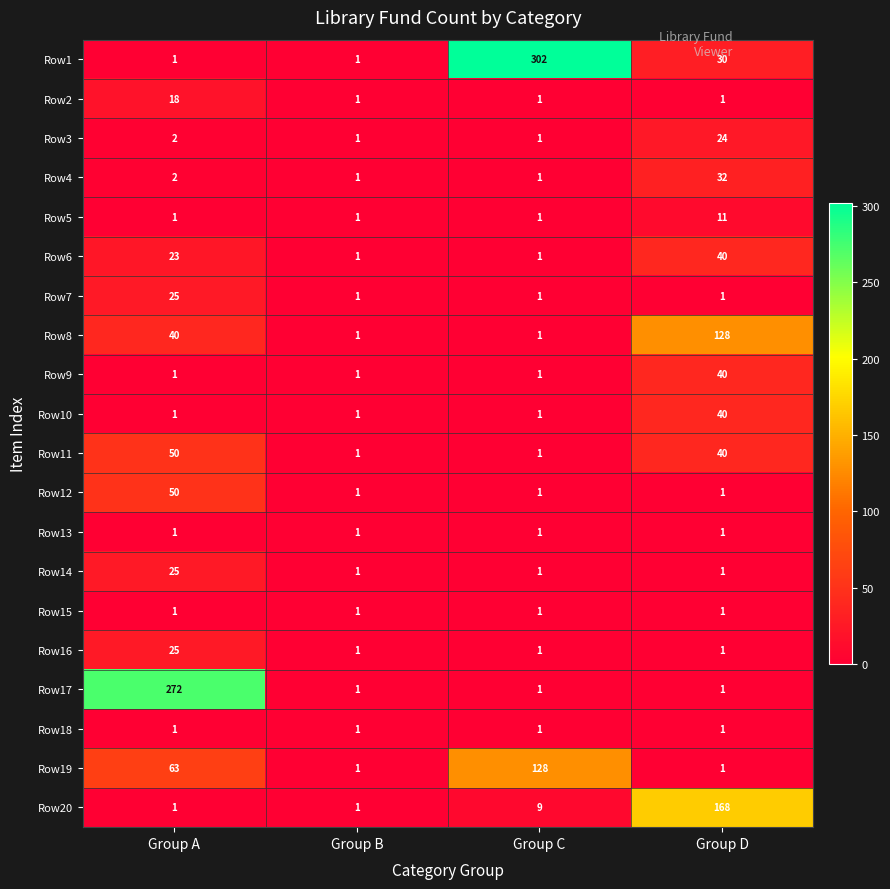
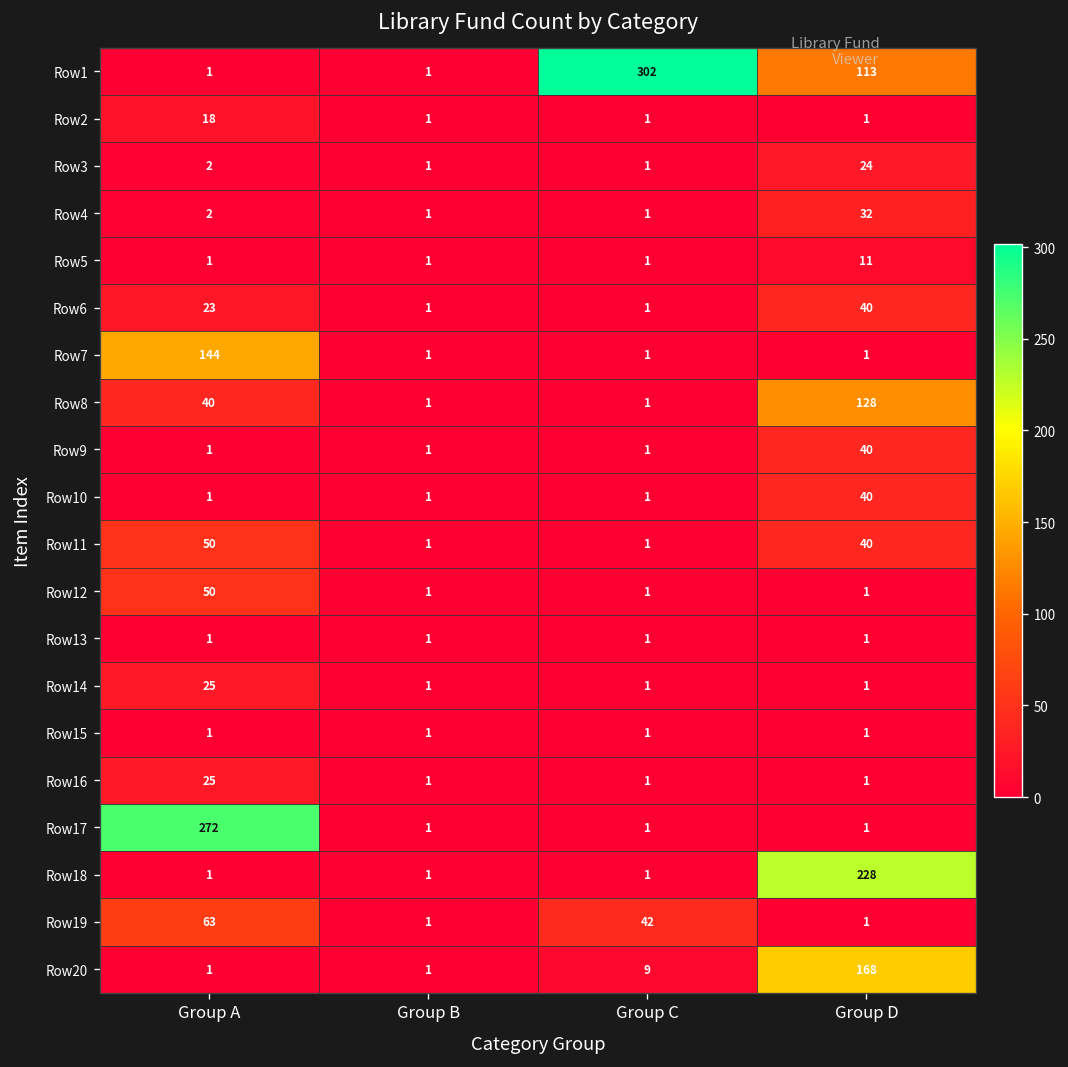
Row1, Group D: 30 -> 113
Row7, Group A: 25 -> 144
Row18, Group D: 1 -> 228
Row19, Group C: 128 -> 42
